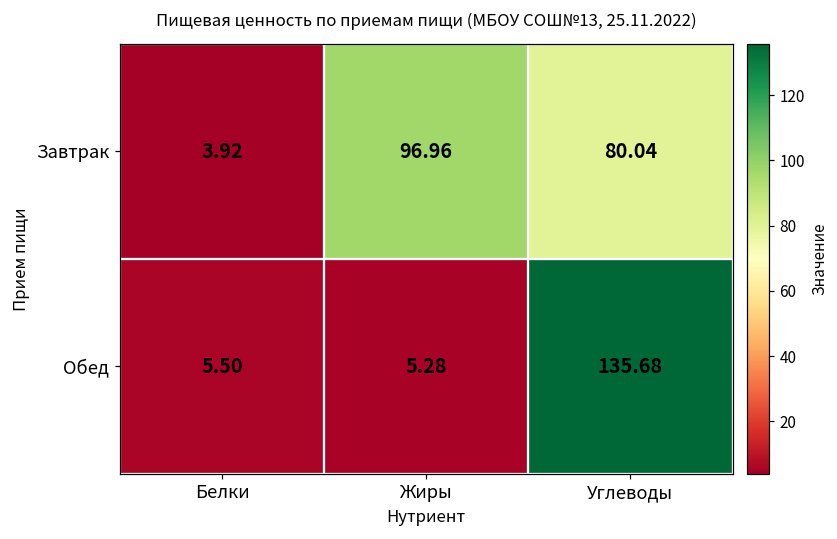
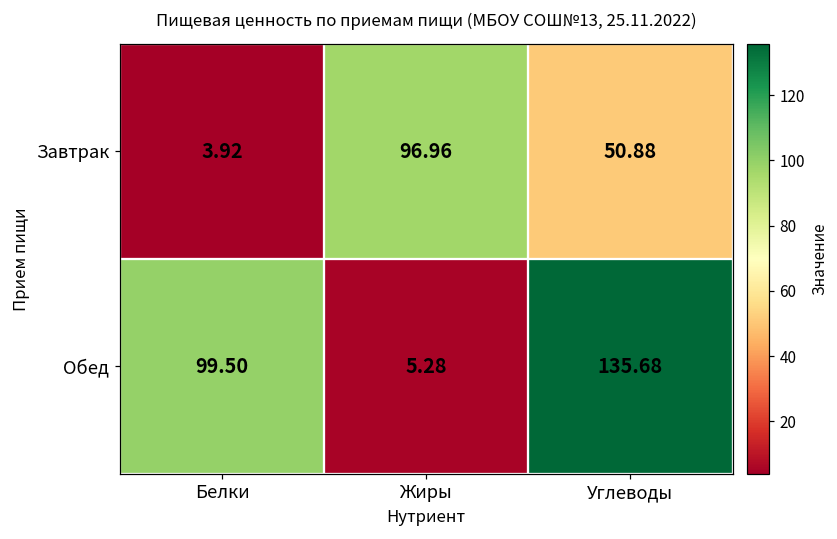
Завтрак, Углеводы: 80.04 -> 50.88
Обед, Белки: 5.50 -> 99.50
